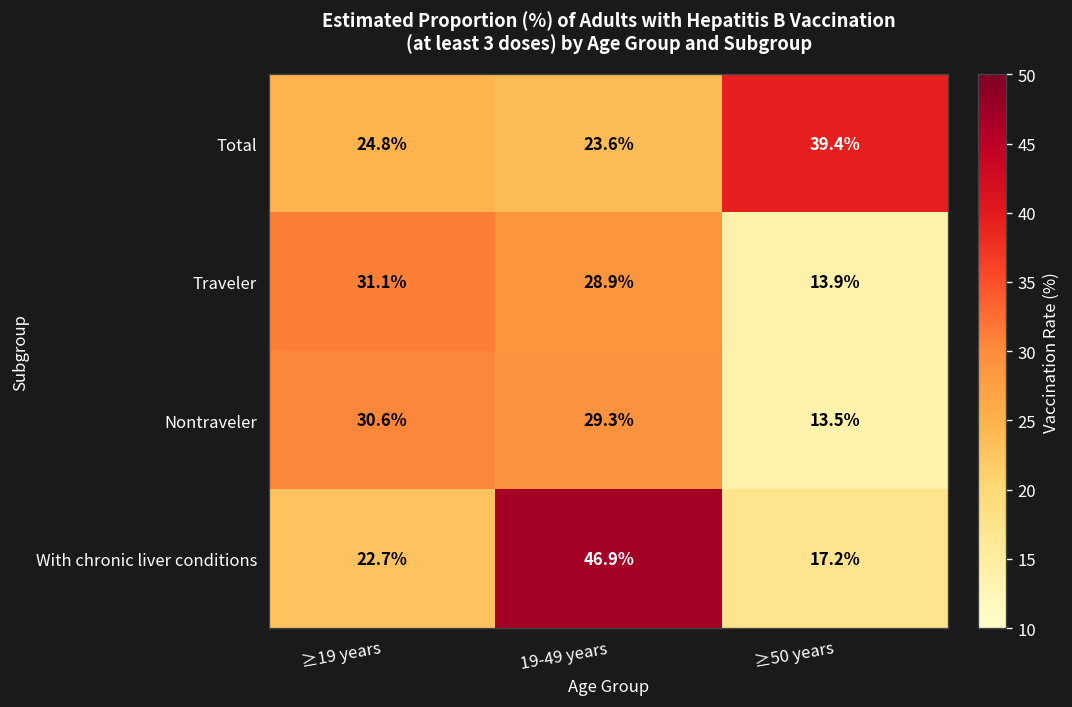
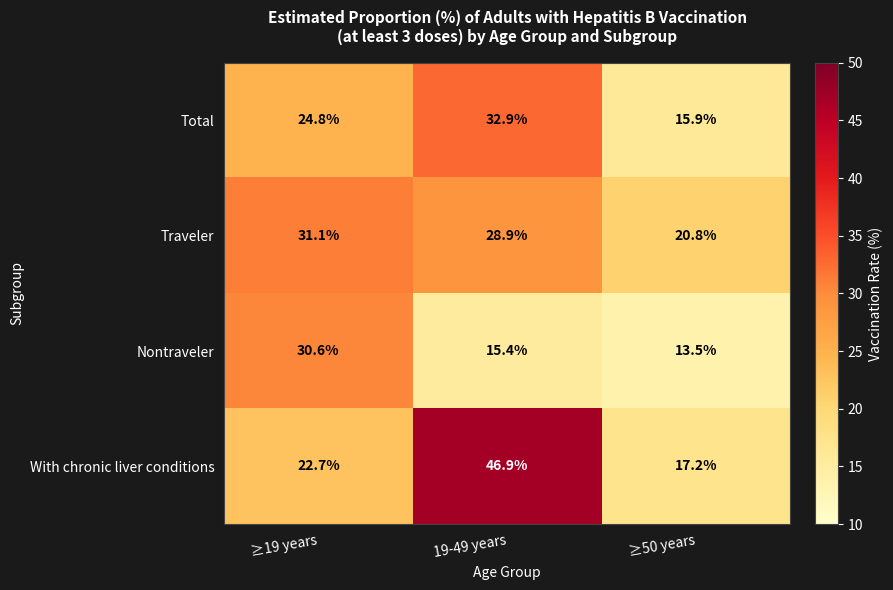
Total, 19-49 years: 23.6% -> 32.9%
Total, ≥50 years: 39.4% -> 15.9%
Traveler, ≥50 years: 13.9% -> 20.8%
Nontraveler, 19-49 years: 29.3% -> 15.4%
